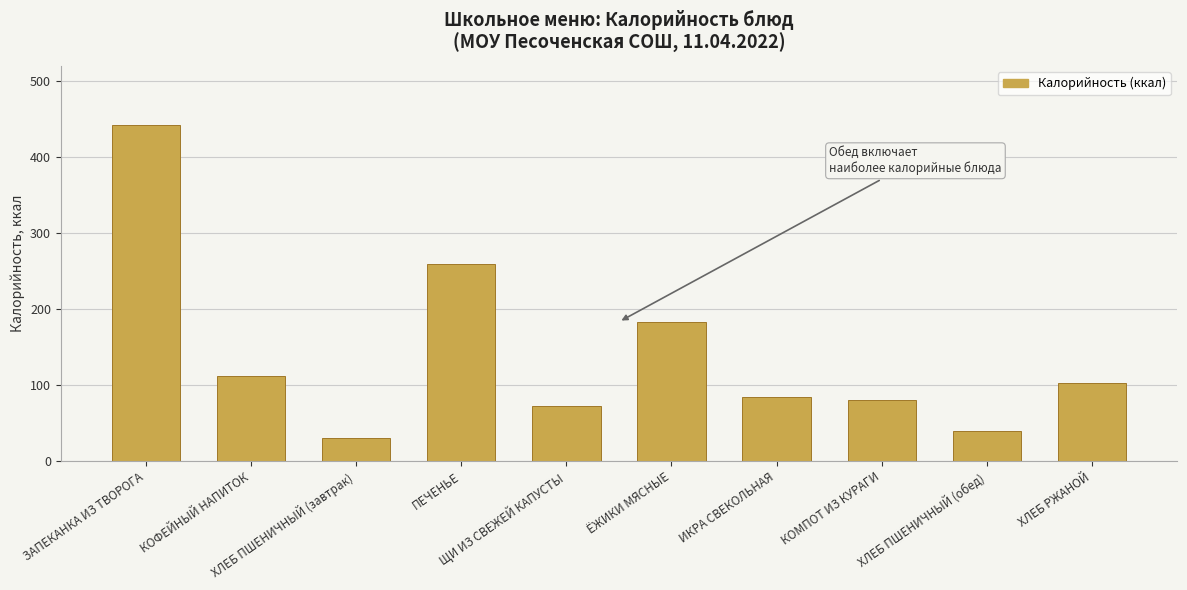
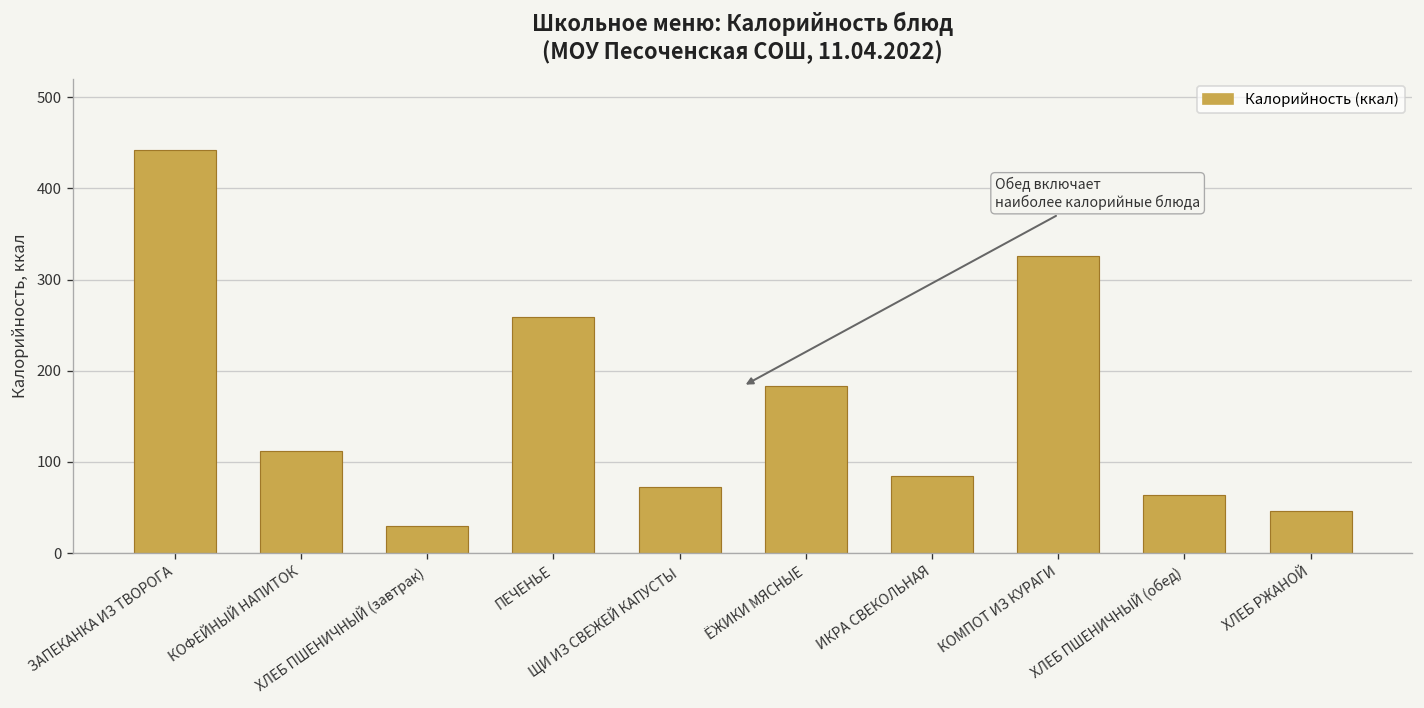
КОМПОТ ИЗ КУРАГИ: 80 -> 330
ХЛЕБ ПШЕНИЧНЫЙ (обед): 40 -> 60
ХЛЕБ РЖАНОЙ: 100 -> 50
